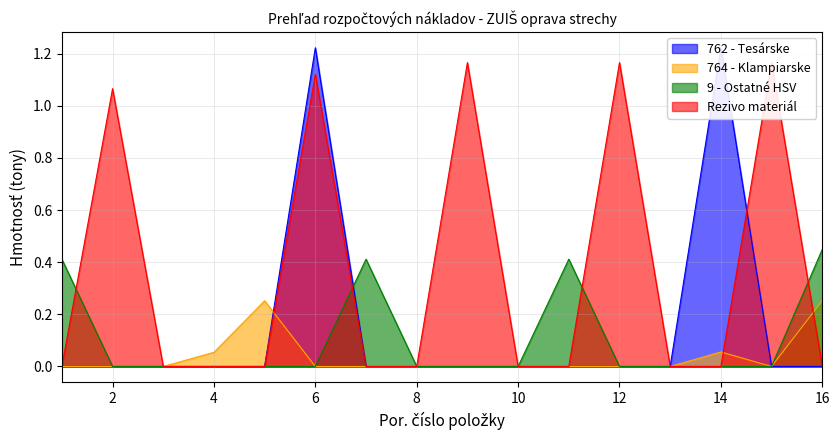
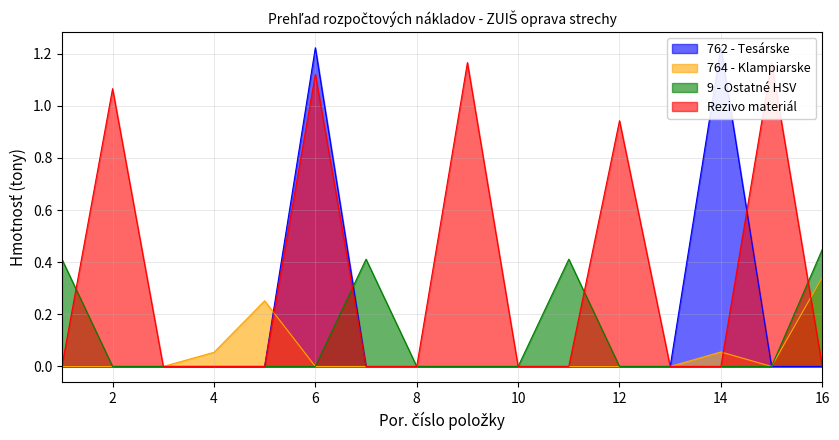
Rezivo materiál, 12: 1.17 -> 0.94
764 - Klampiarske, 16: 0.25 -> 0.34
